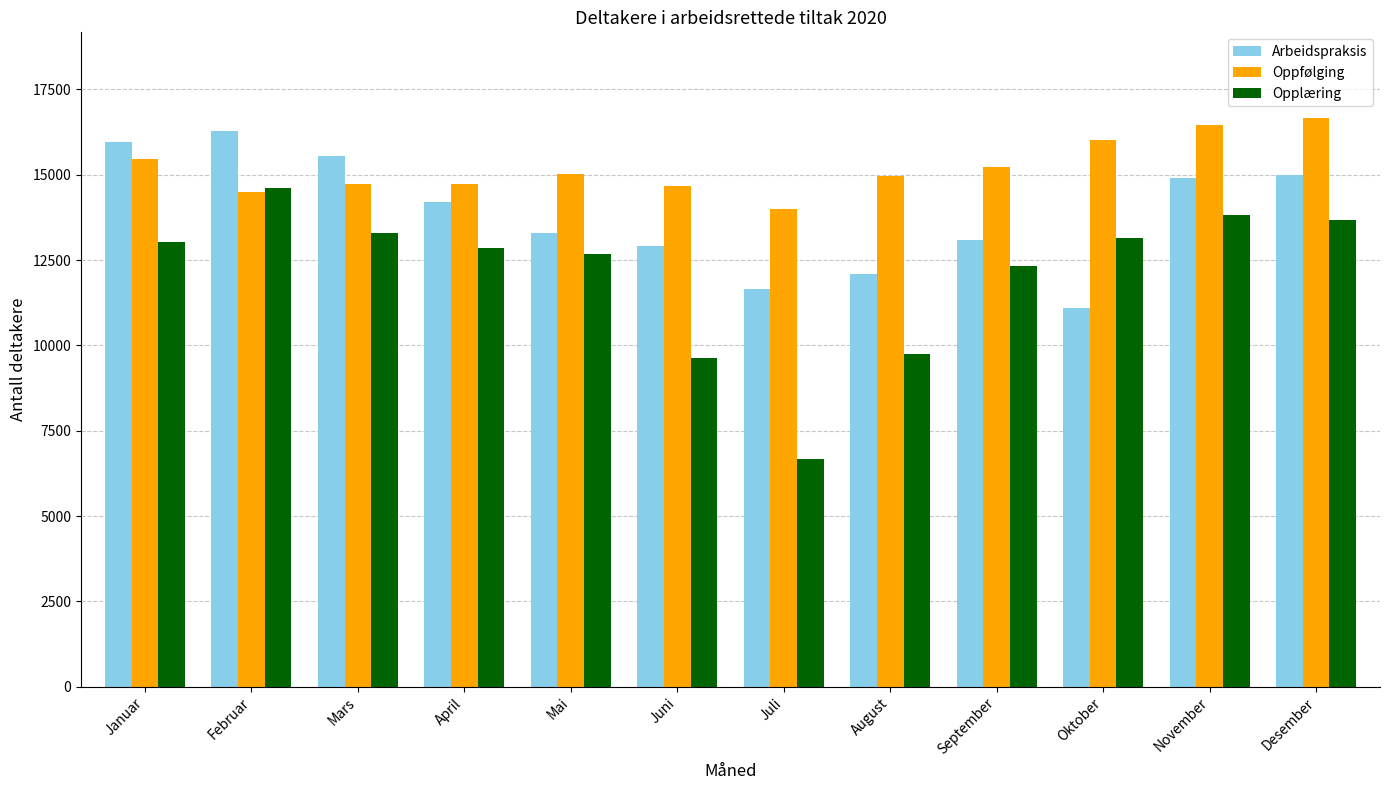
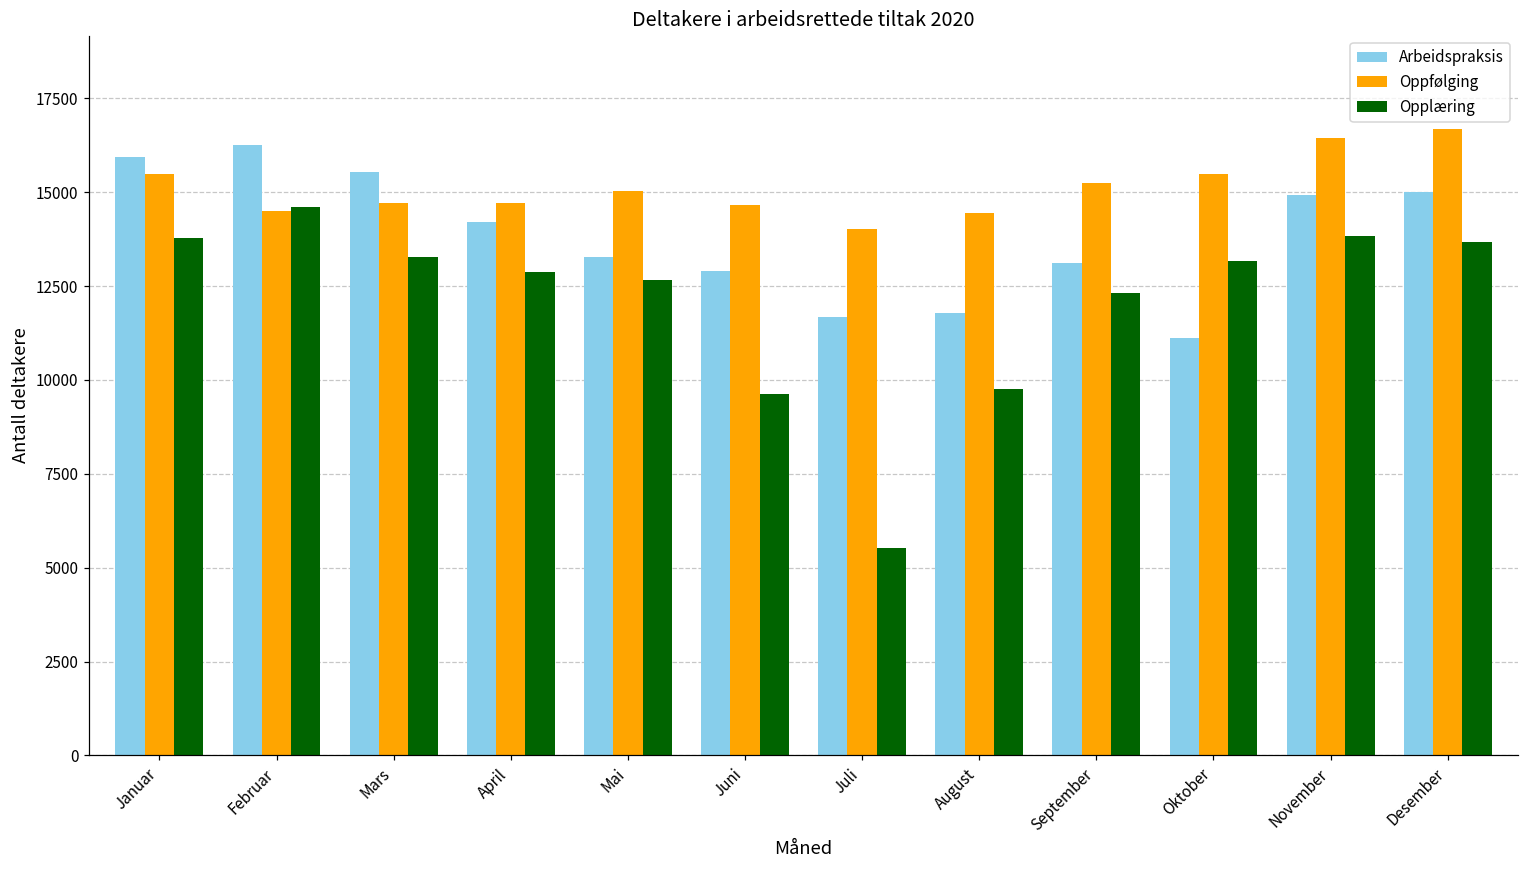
Opplæring, Januar: 13000 -> 13800
Opplæring, Juli: 6700 -> 5500
Arbeidspraksis, August: 12100 -> 11800
Oppfølging, August: 15000 -> 14400
Oppfølging, Oktober: 16000 -> 15500
